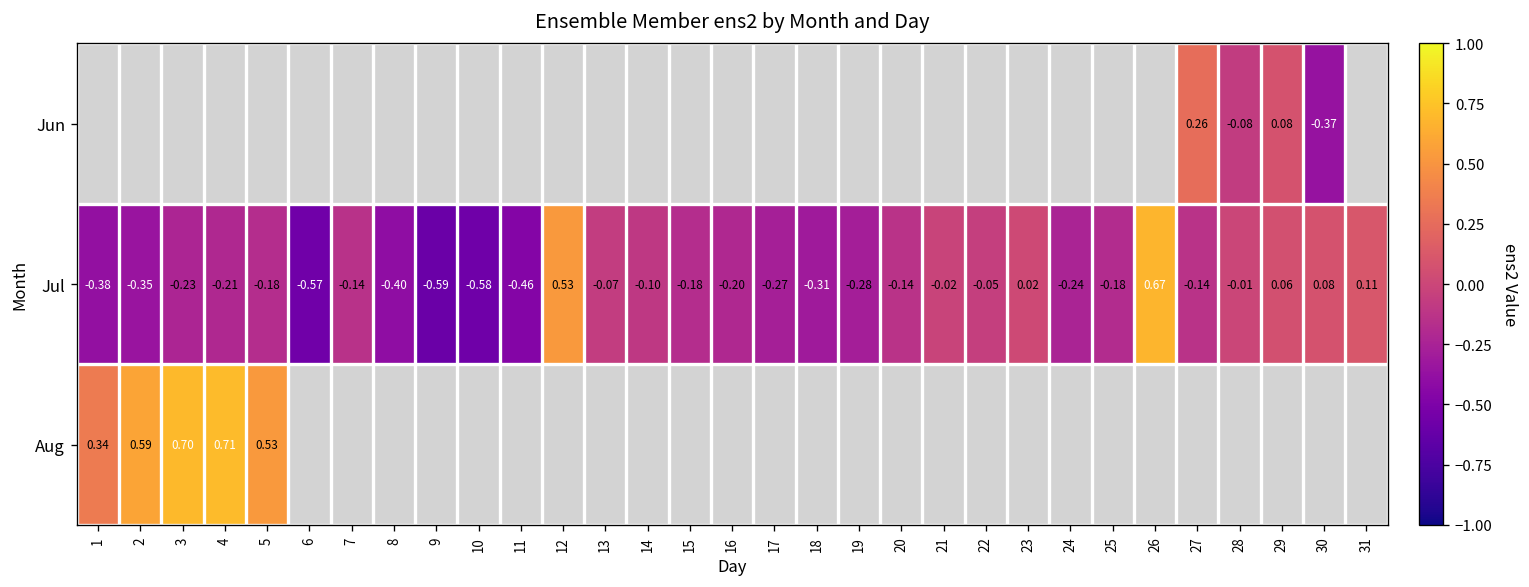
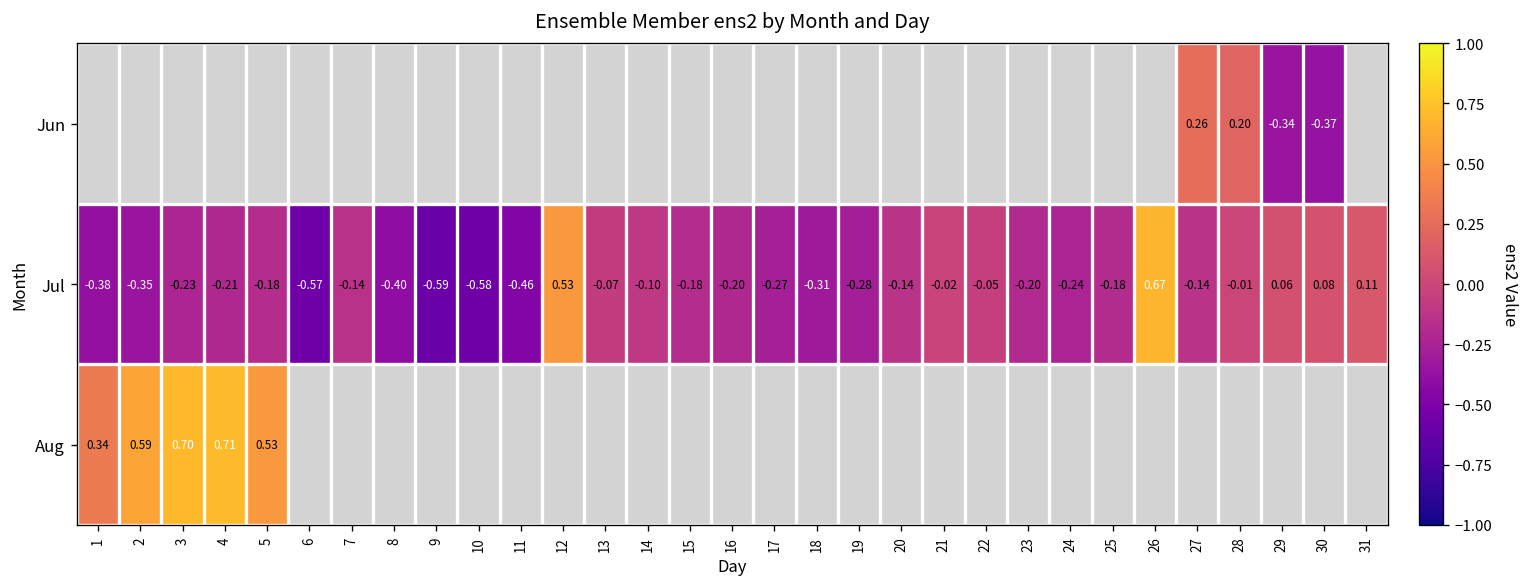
Jun, 28: -0.08 -> 0.20
Jun, 29: 0.08 -> -0.34
Jul, 23: 0.02 -> -0.20
